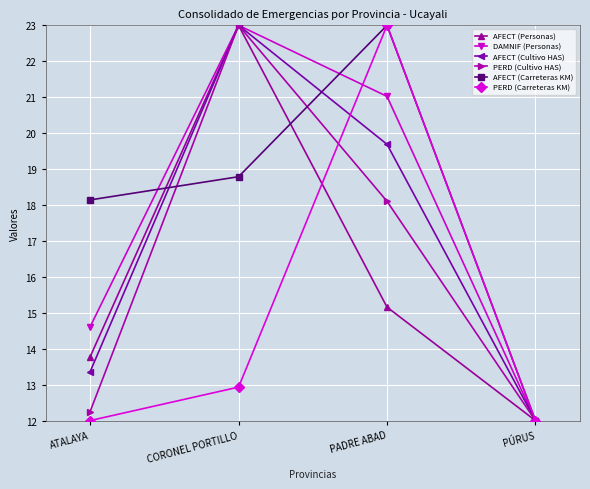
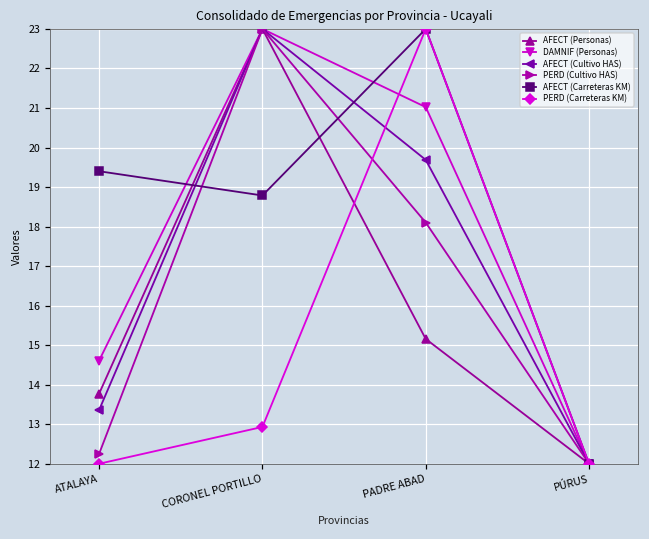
AFECT (Carreteras KM), ATALAYA: 18.1 -> 19.4
